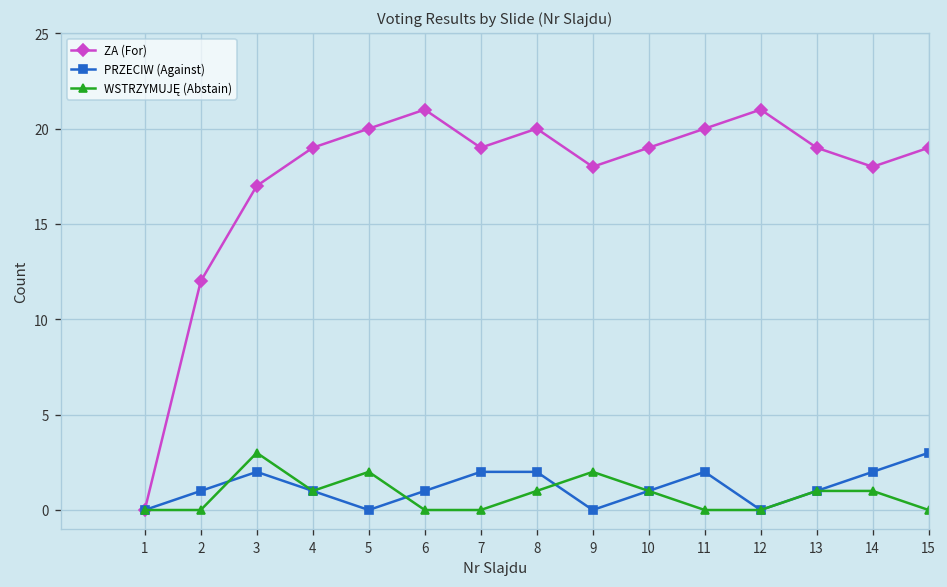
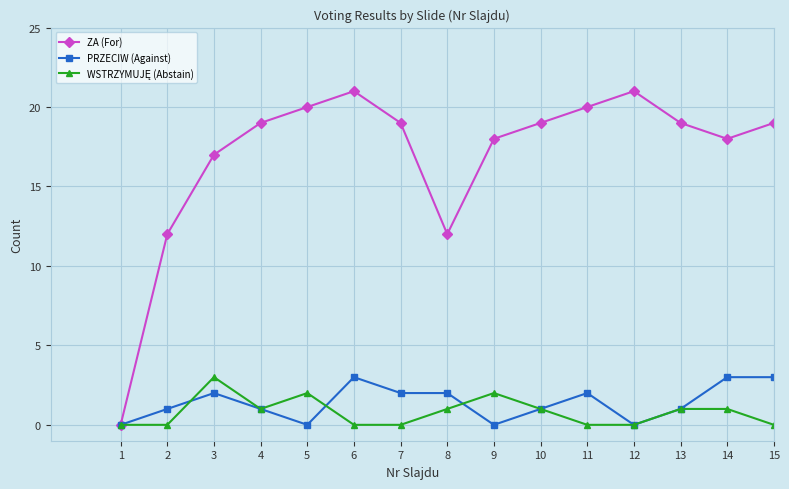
PRZECIW (Against), 6: 1 -> 3
ZA (For), 8: 20 -> 12
PRZECIW (Against), 14: 2 -> 3
